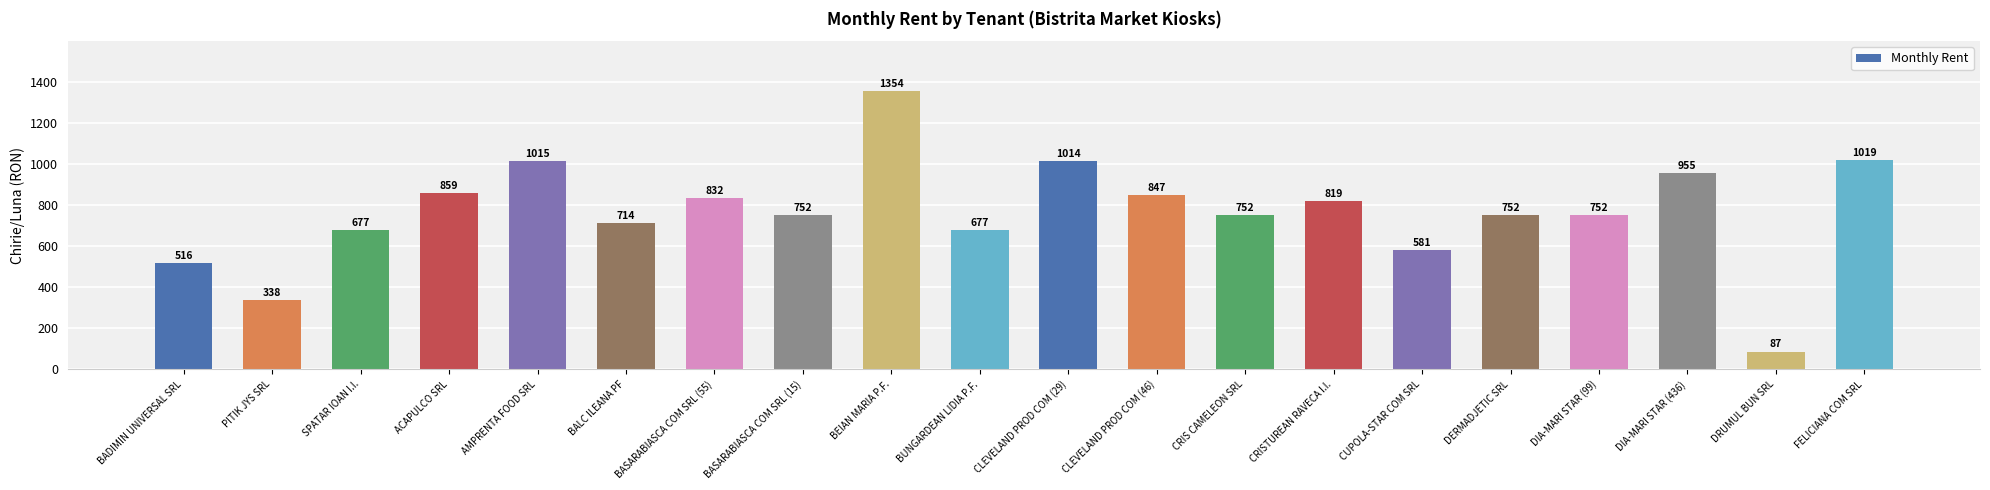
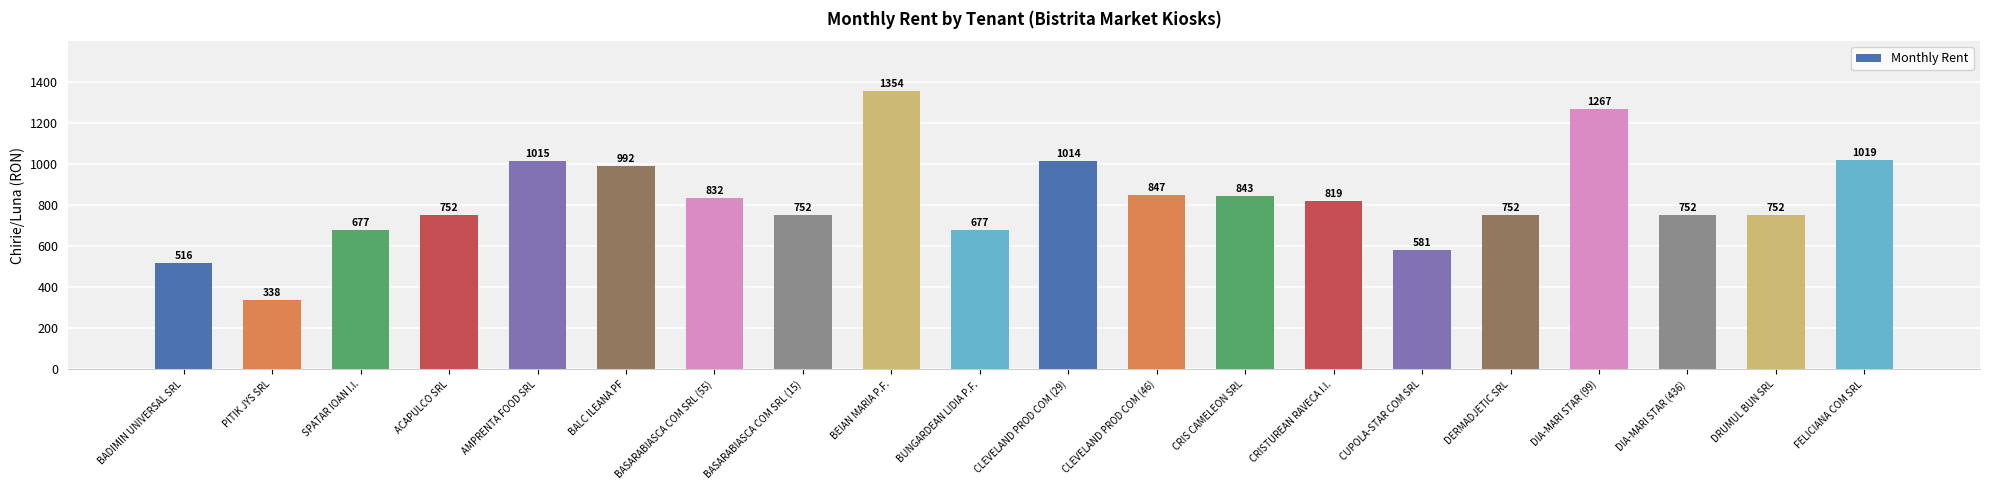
ACAPULCO SRL: 859 -> 752
BALC ILEANA PF: 714 -> 992
CRIS CAMELEON SRL: 752 -> 843
DIA-MARI STAR (99): 752 -> 1267
DIA-MARI STAR (436): 955 -> 752
DRUMUL BUN SRL: 87 -> 752
